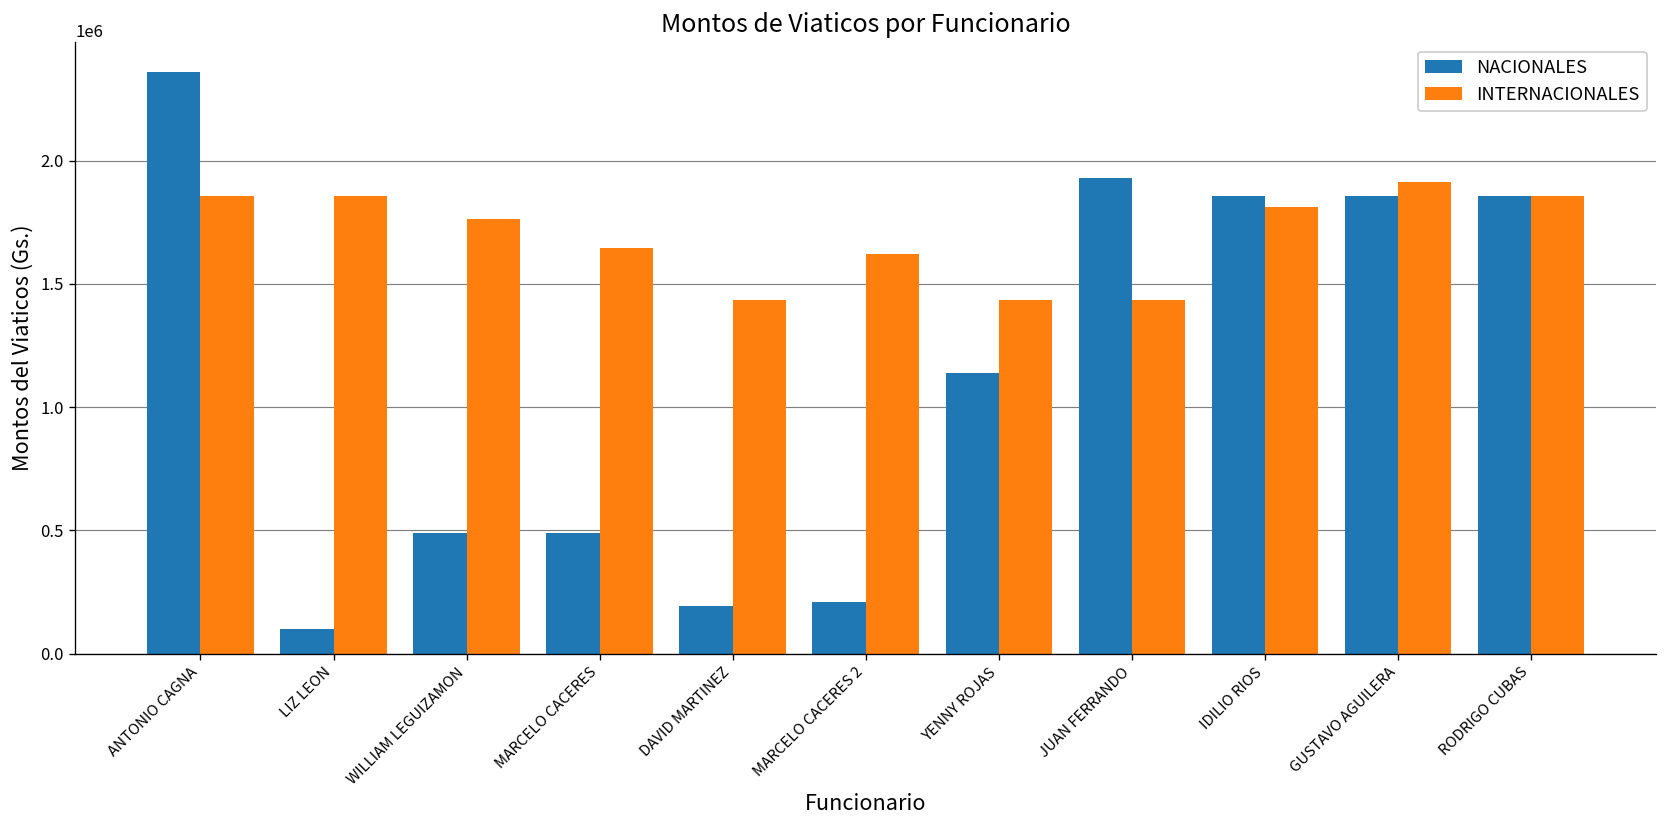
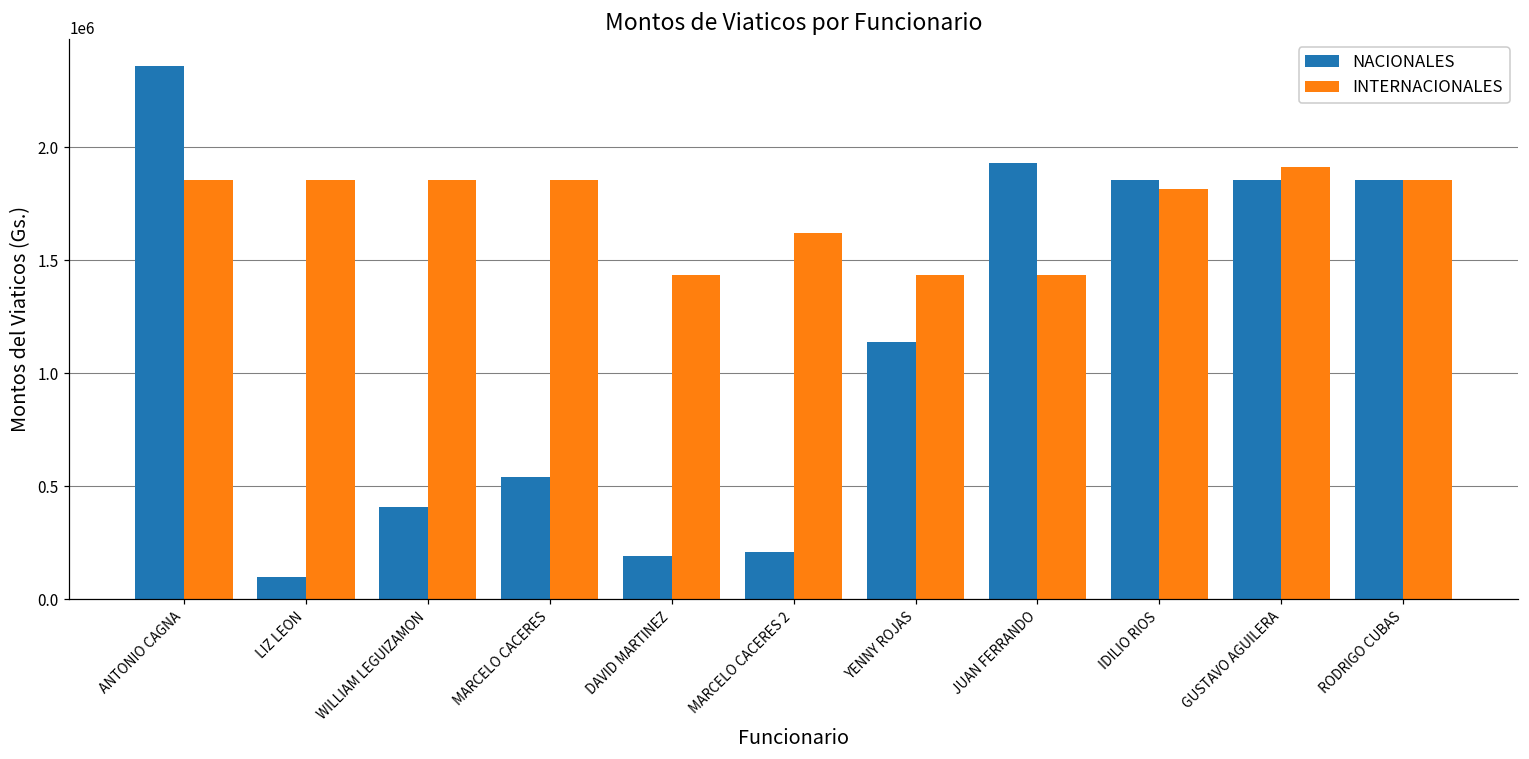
NACIONALES, WILLIAM LEGUIZAMON: 490000 -> 410000
INTERNACIONALES, WILLIAM LEGUIZAMON: 1760000 -> 1860000
NACIONALES, MARCELO CACERES: 490000 -> 540000
INTERNACIONALES, MARCELO CACERES: 1650000 -> 1860000
